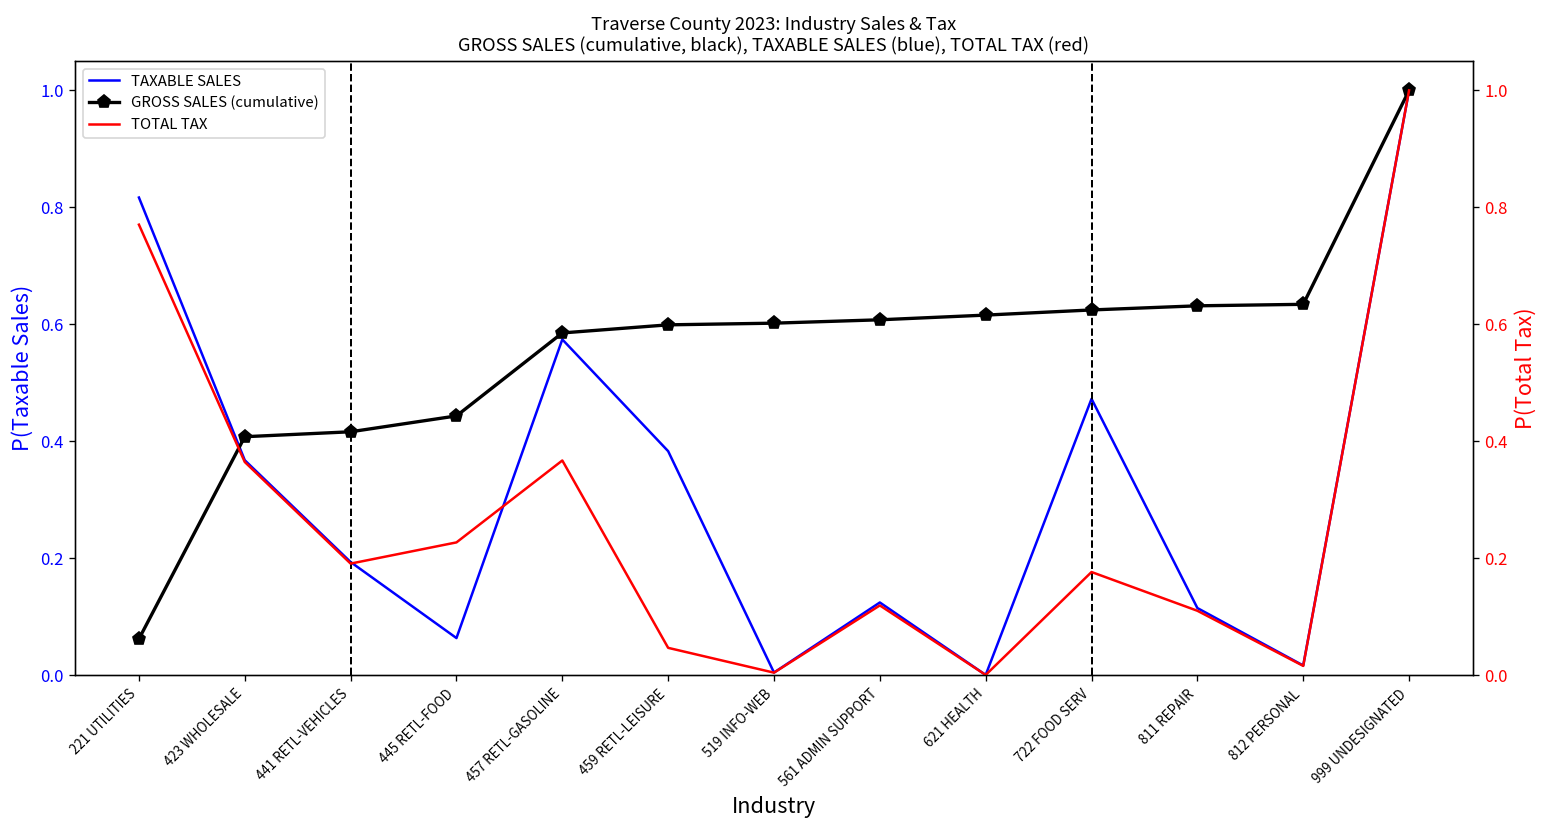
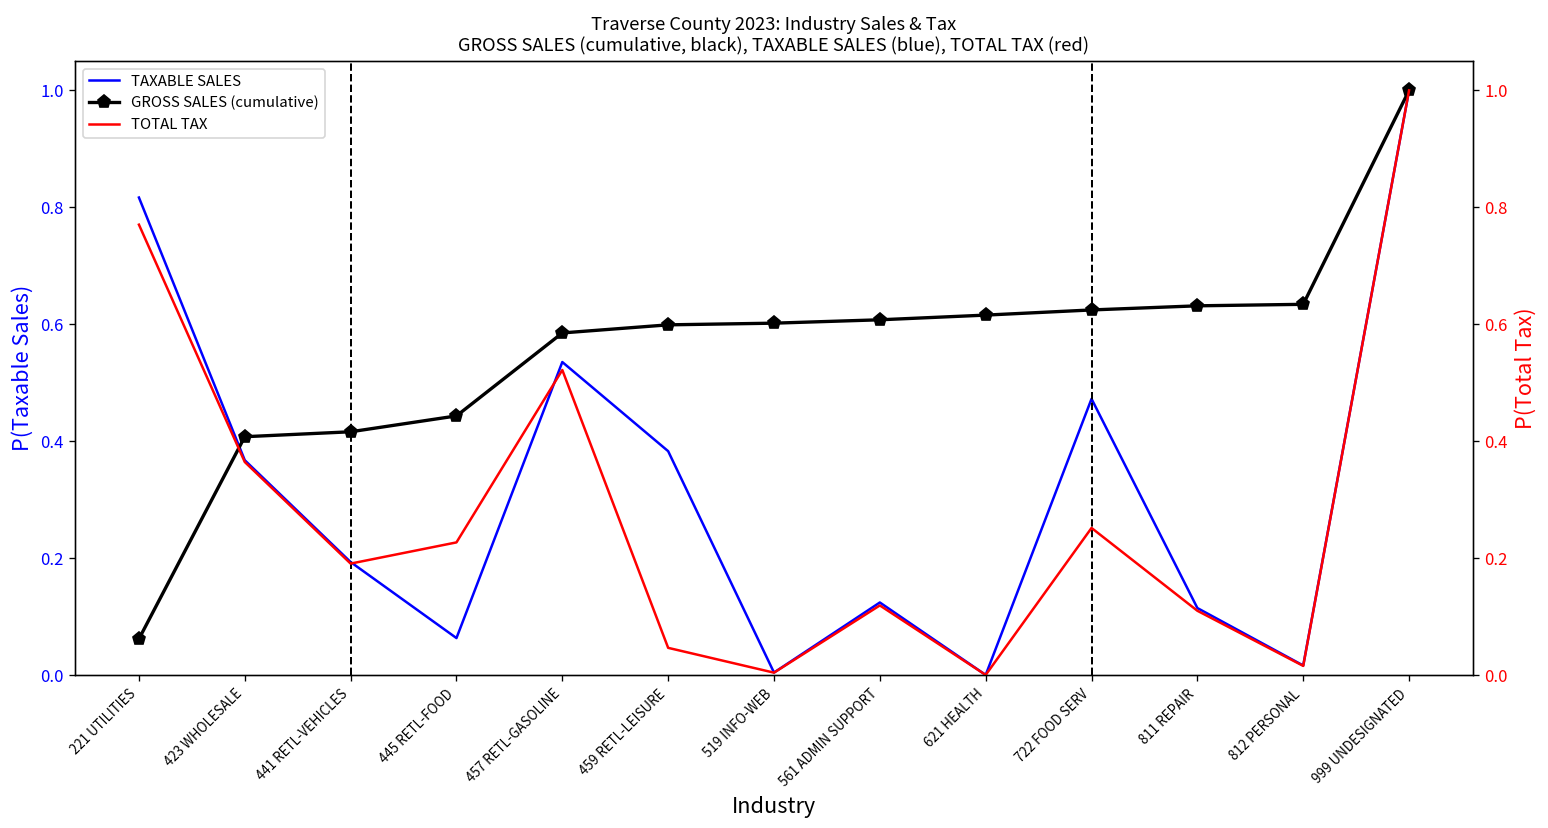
TAXABLE SALES, 457 RETL-GASOLINE: 0.57 -> 0.54
TOTAL TAX, 457 RETL-GASOLINE: 0.37 -> 0.52
TOTAL TAX, 722 FOOD SERV: 0.18 -> 0.25
